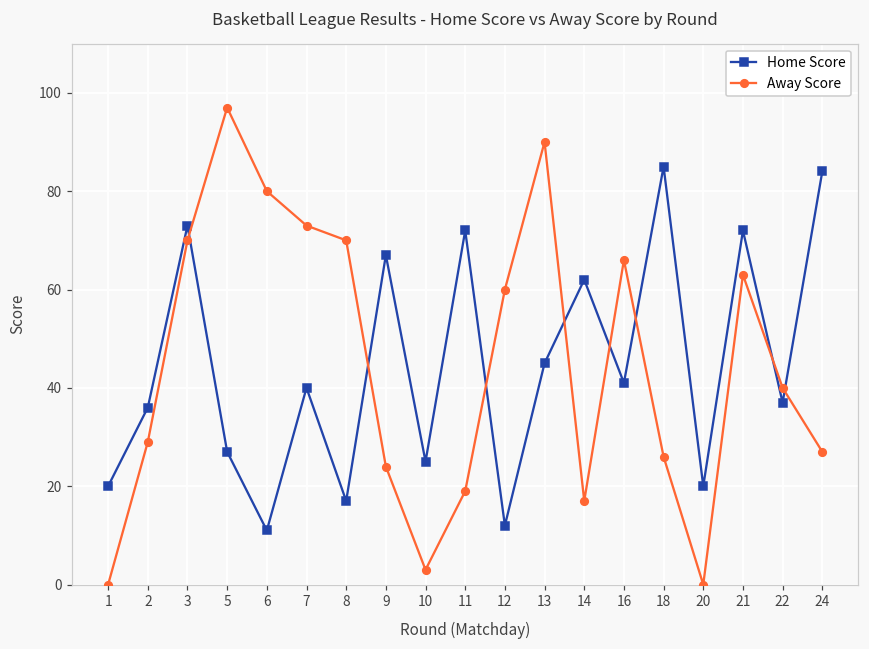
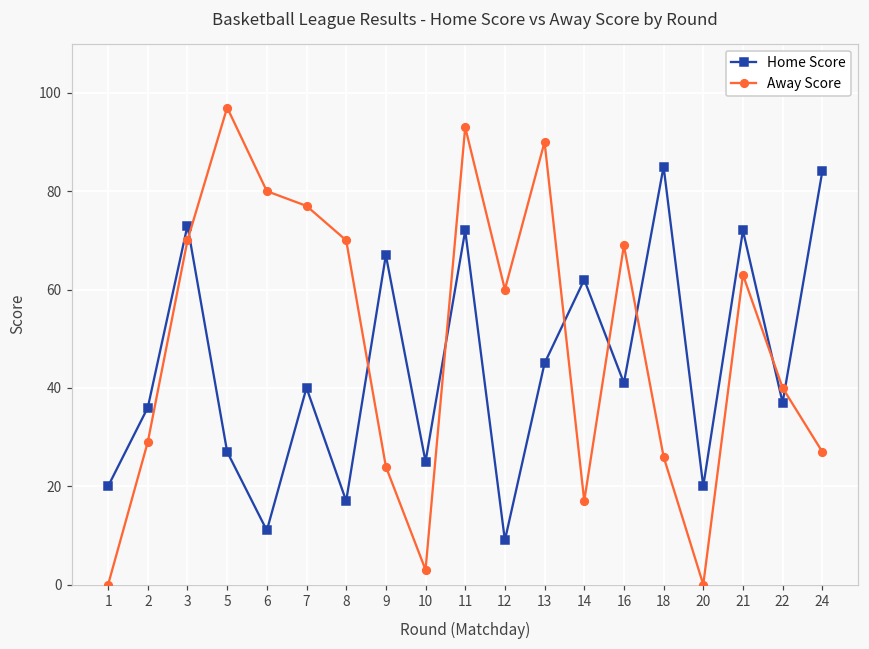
Away Score, 7: 73 -> 77
Away Score, 11: 19 -> 93
Home Score, 12: 12 -> 9
Away Score, 16: 66 -> 69
